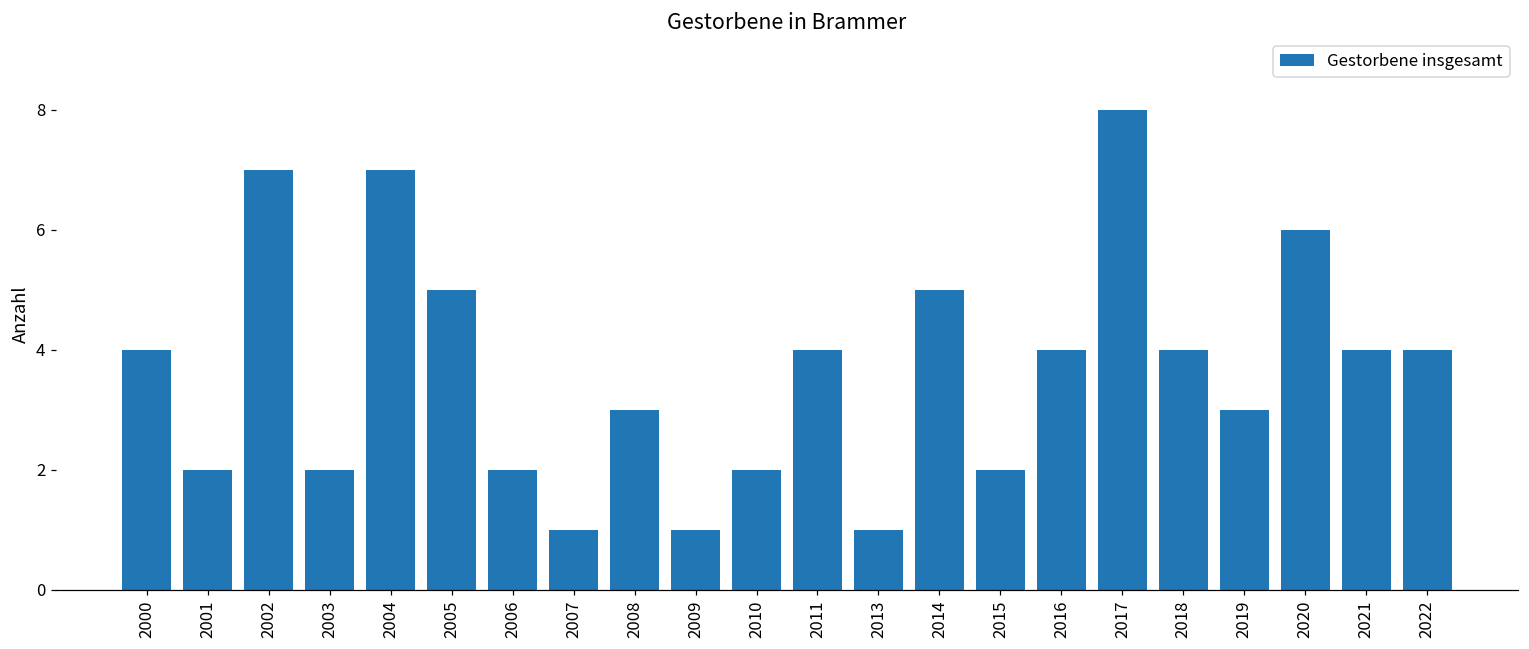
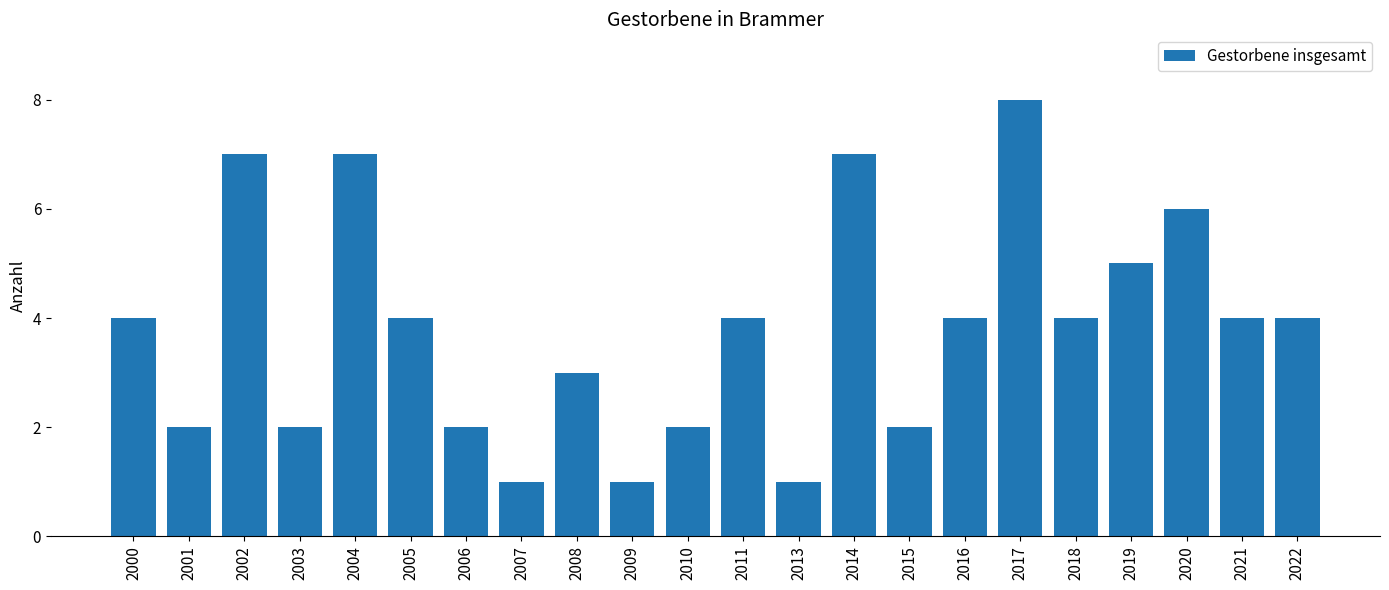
2005: 5 -> 4
2014: 5 -> 7
2019: 3 -> 5
